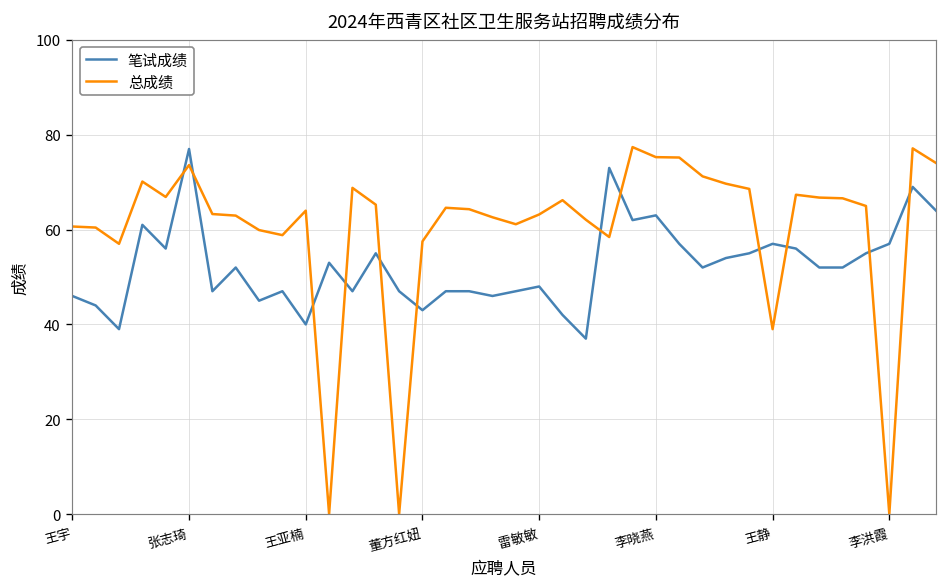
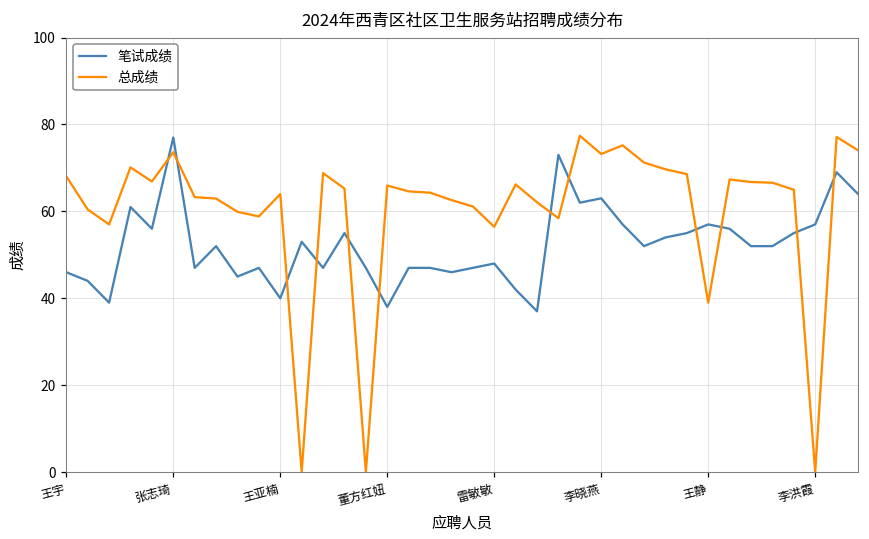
总成绩, 王宇: 61 -> 68
笔试成绩, 董方红妞: 43 -> 38
总成绩, 董方红妞: 58 -> 66
总成绩, 雷敏敏: 63 -> 56
总成绩, 李晓燕: 75 -> 73
